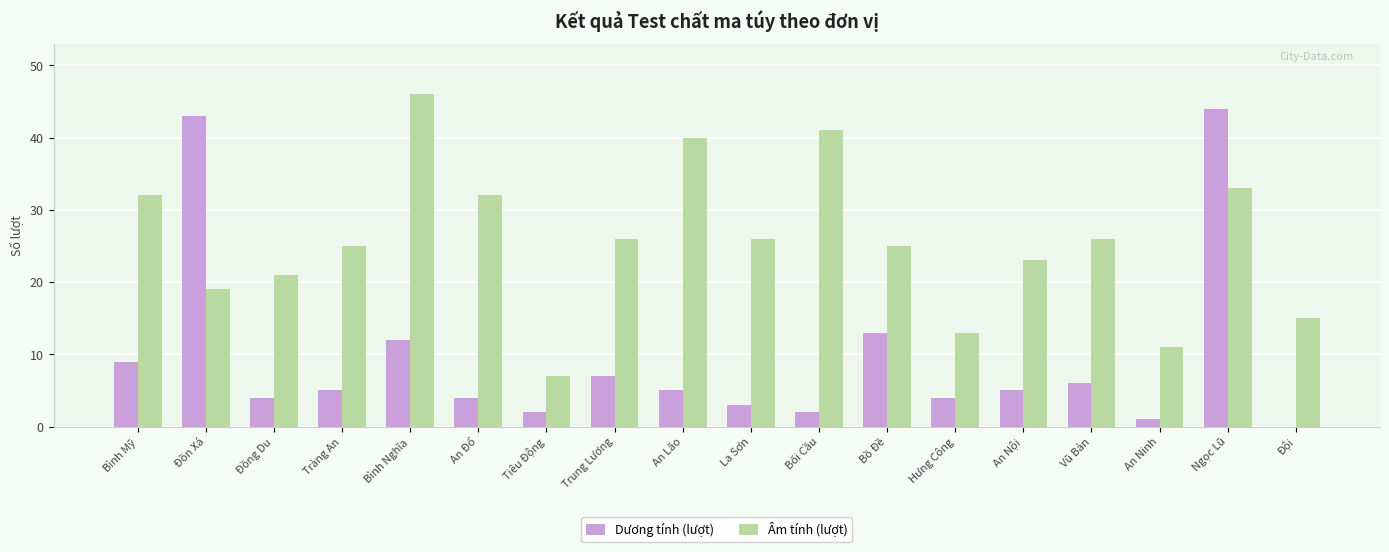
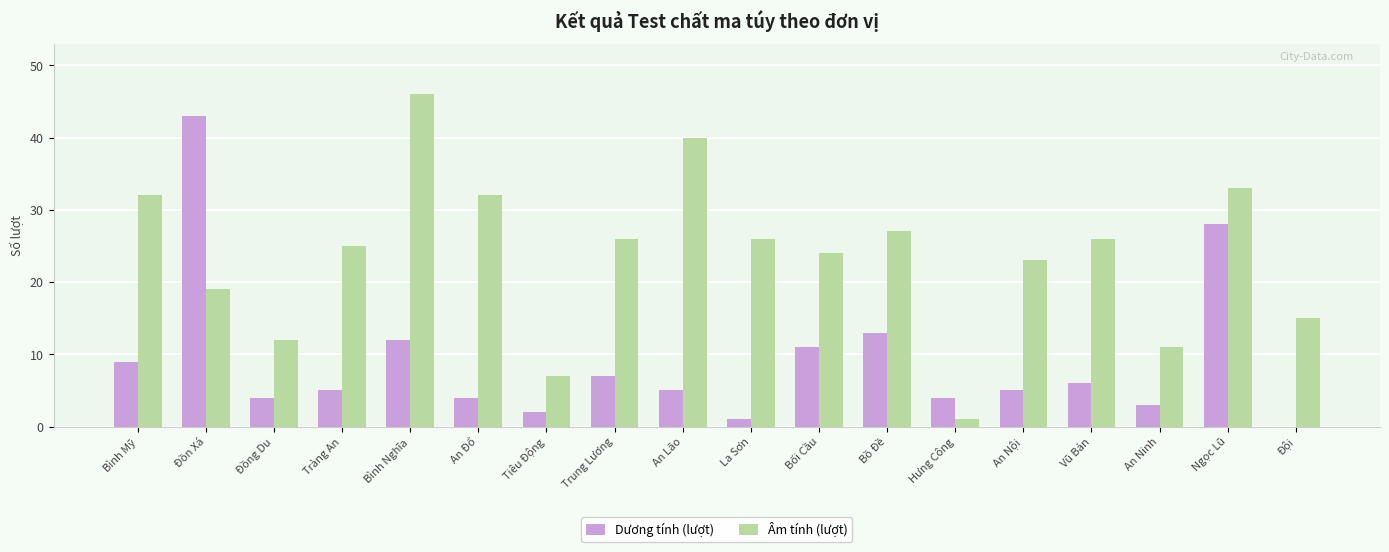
Âm tính (lượt), Đồng Du: 21 -> 12
Dương tính (lượt), La Sơn: 3 -> 1
Dương tính (lượt), Bối Cầu: 2 -> 11
Âm tính (lượt), Bối Cầu: 41 -> 24
Âm tính (lượt), Bồ Đề: 25 -> 27
Âm tính (lượt), Hưng Công: 13 -> 1
Dương tính (lượt), An Ninh: 1 -> 3
Dương tính (lượt), Ngọc Lũ: 44 -> 28
